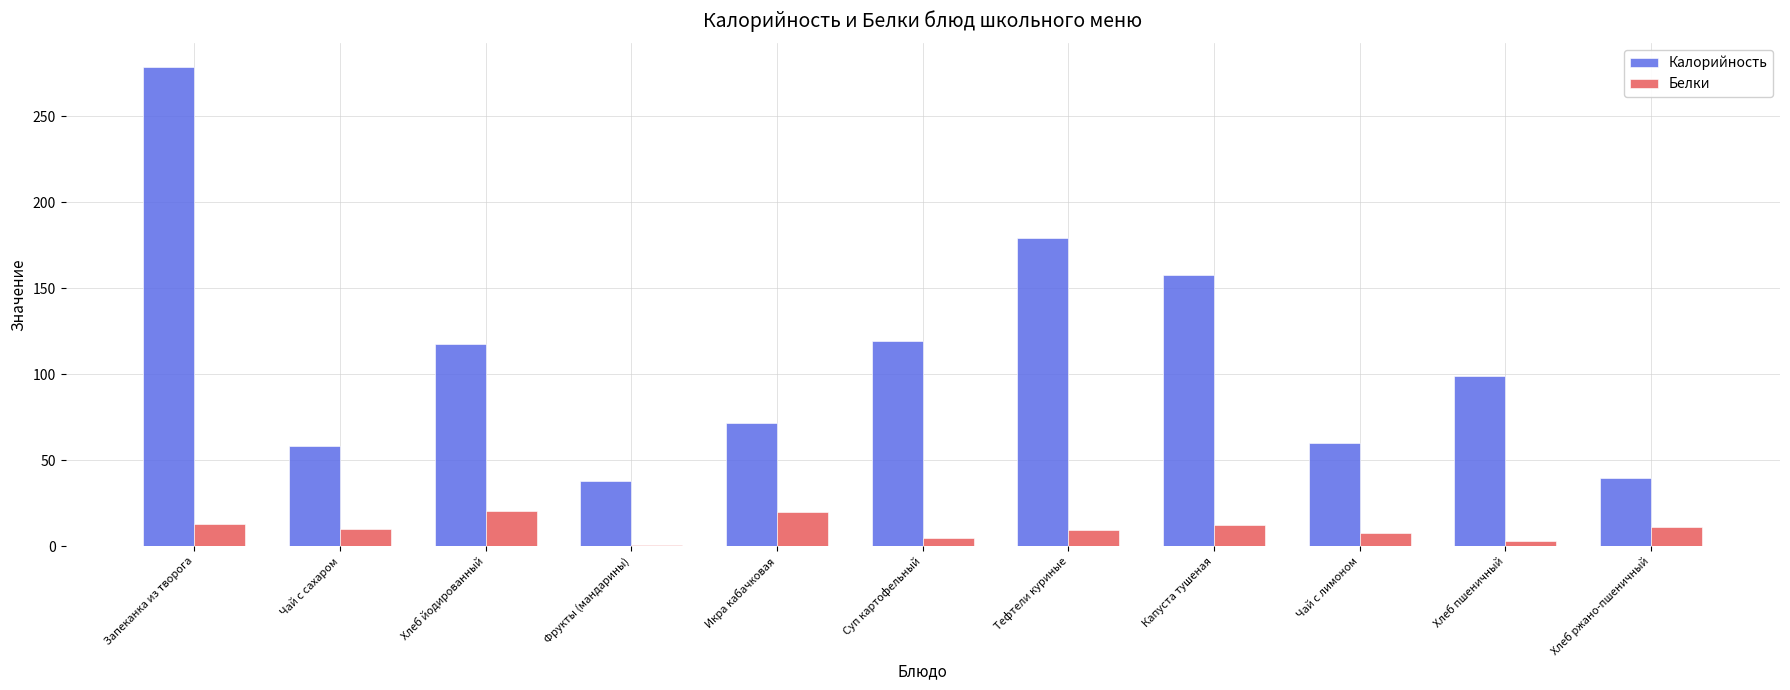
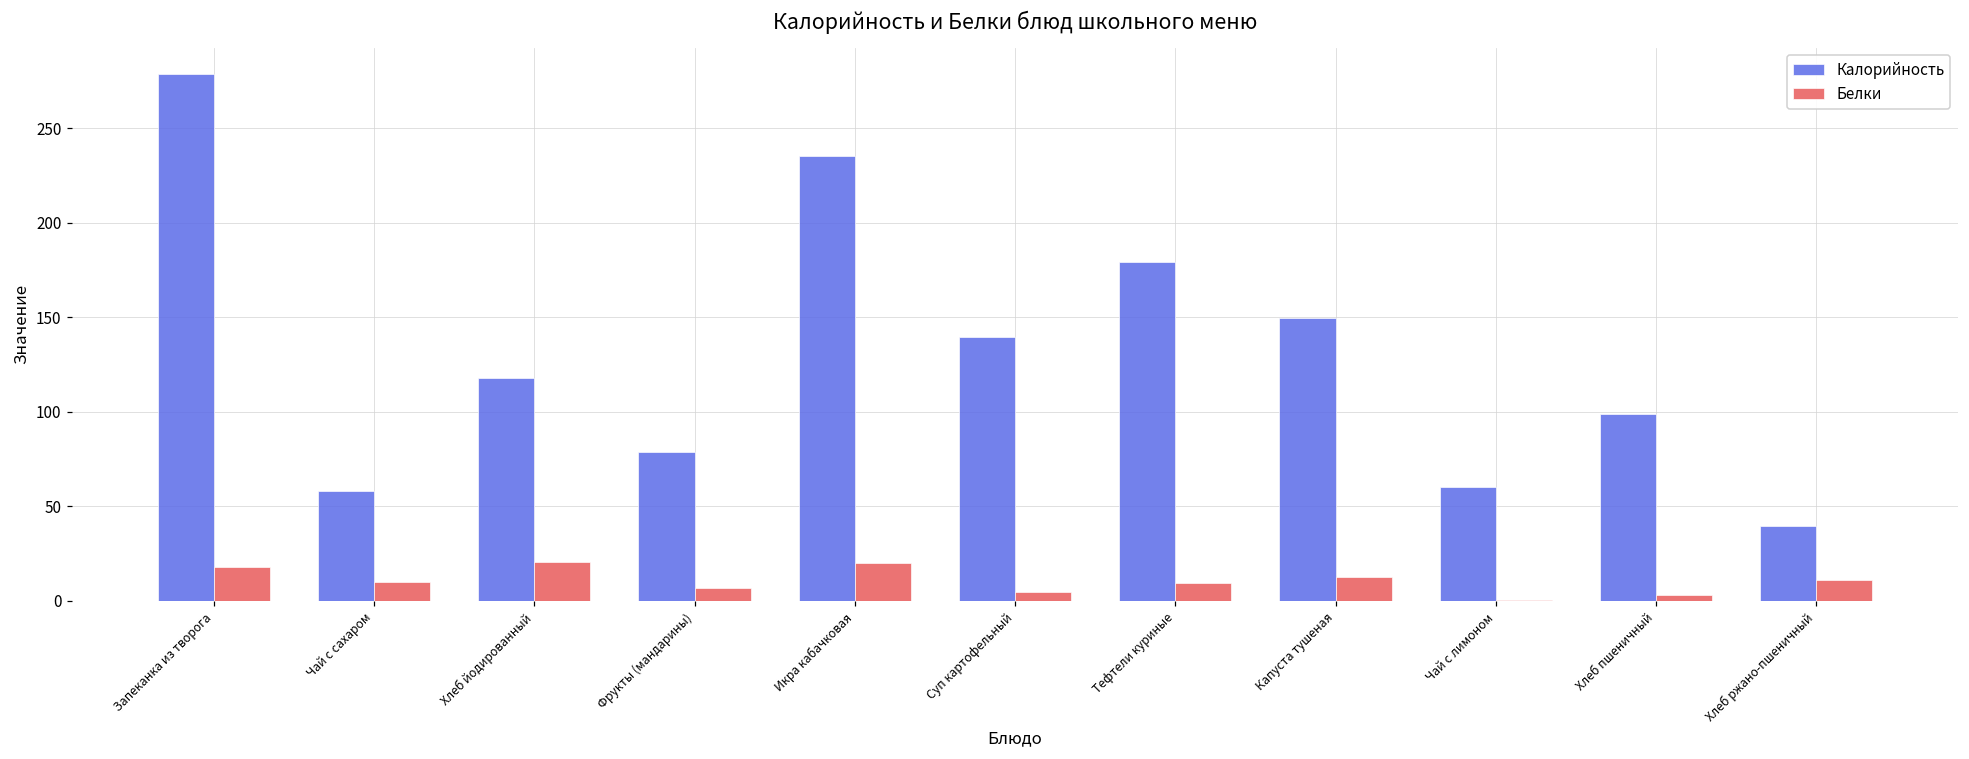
Белки, Запеканка из творога: 13 -> 18
Калорийность, Фрукты (мандарины): 38 -> 79
Белки, Фрукты (мандарины): 1 -> 7
Калорийность, Икра кабачковая: 71 -> 235
Калорийность, Суп картофельный: 119 -> 139
Калорийность, Капуста тушеная: 157 -> 150
Белки, Чай с лимоном: 8 -> 0
